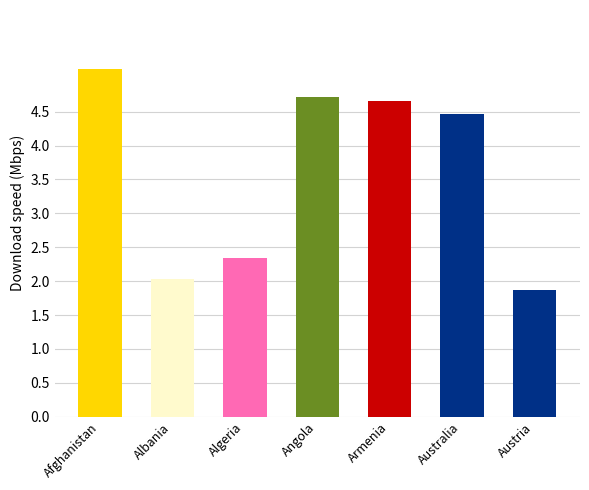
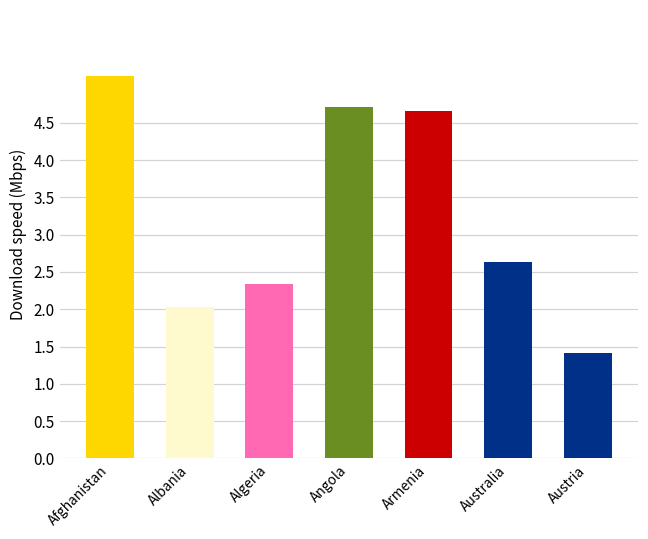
Australia: 4.5 -> 2.6
Austria: 1.9 -> 1.4
